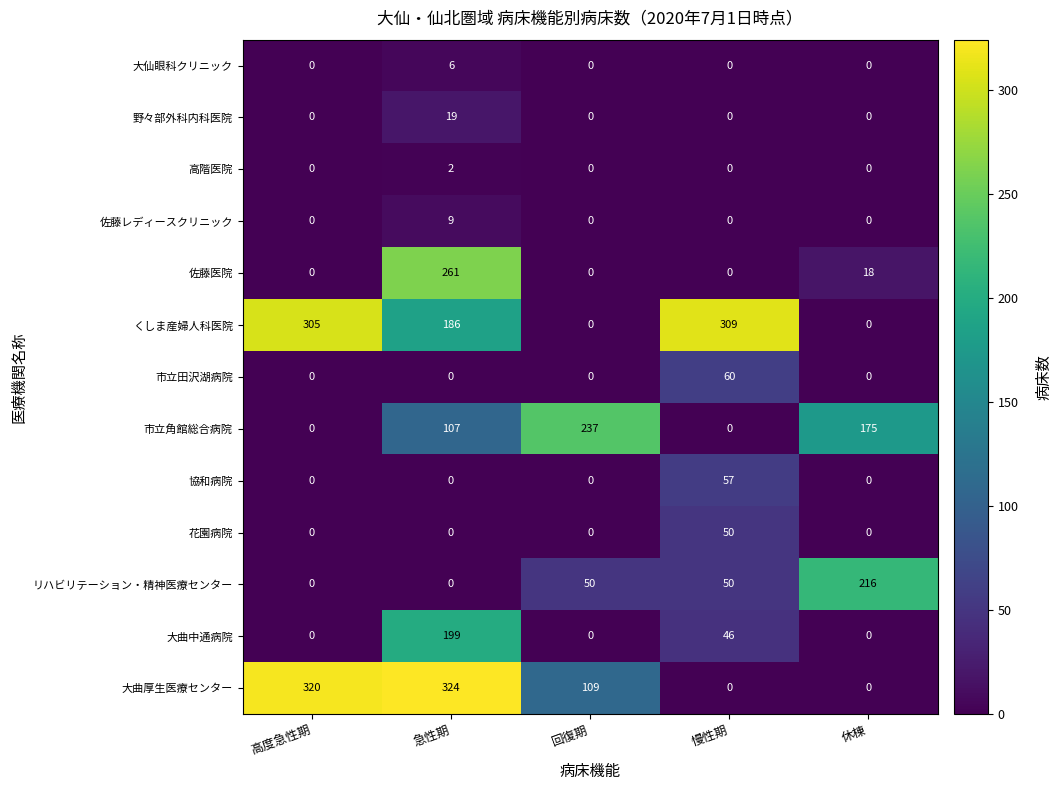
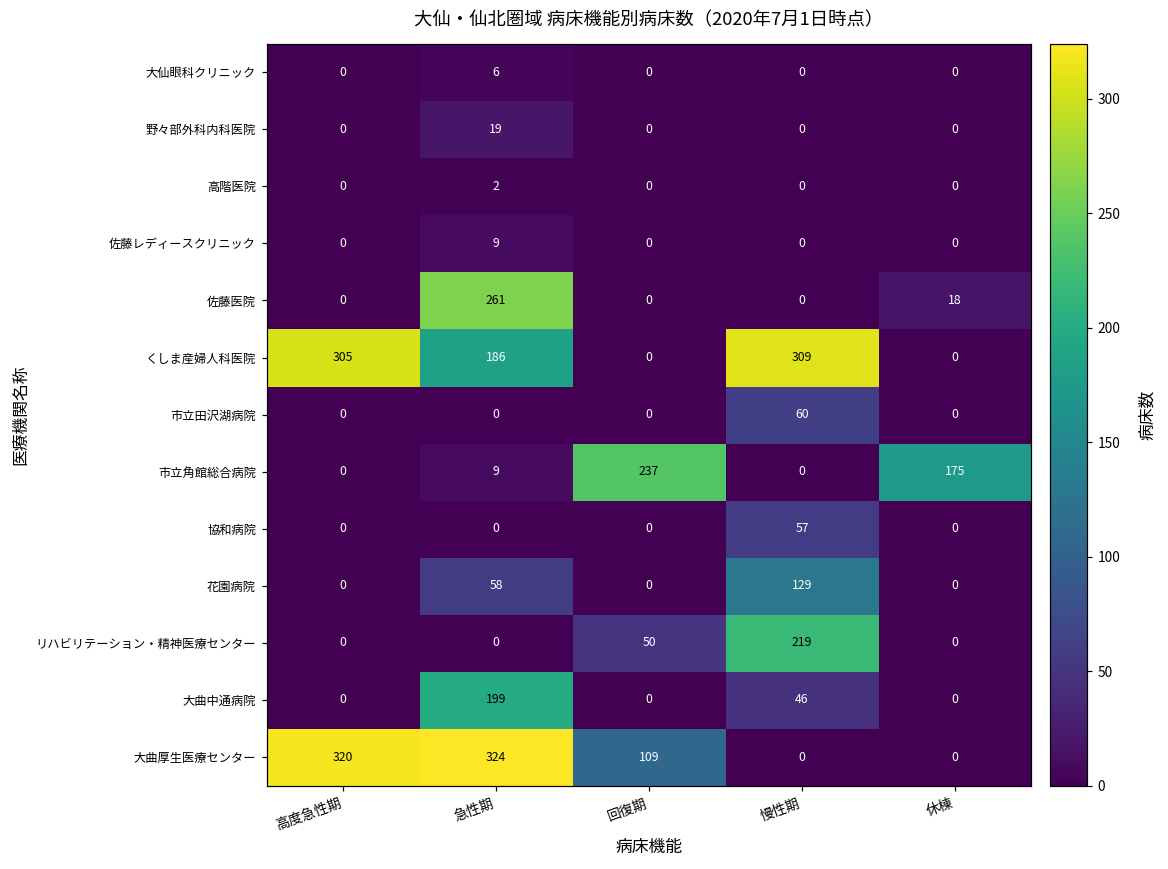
市立角館総合病院, 急性期: 107 -> 9
花園病院, 急性期: 0 -> 58
花園病院, 慢性期: 50 -> 129
リハビリテーション・精神医療センター, 慢性期: 50 -> 219
リハビリテーション・精神医療センター, 休棟: 216 -> 0
